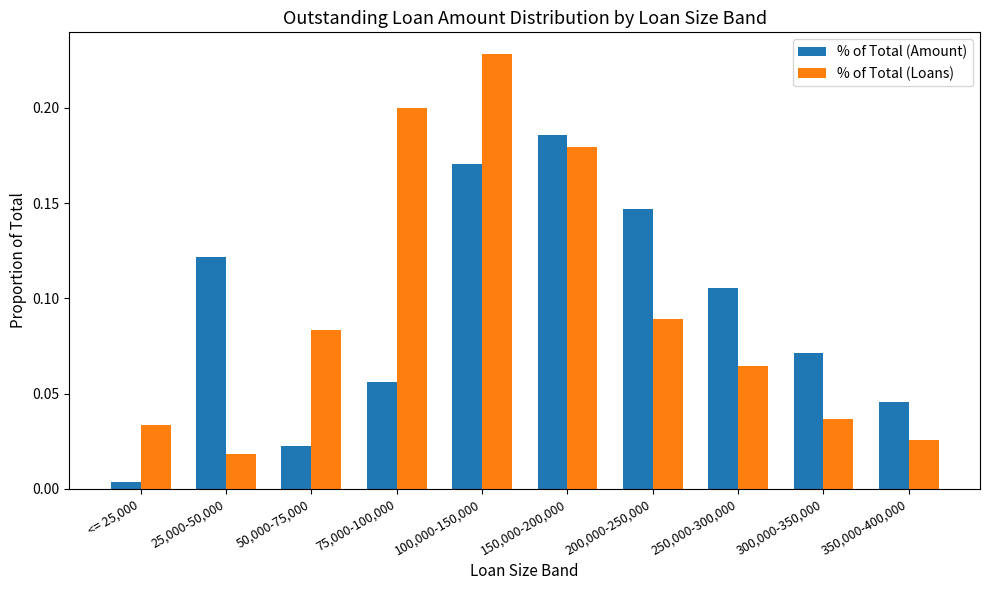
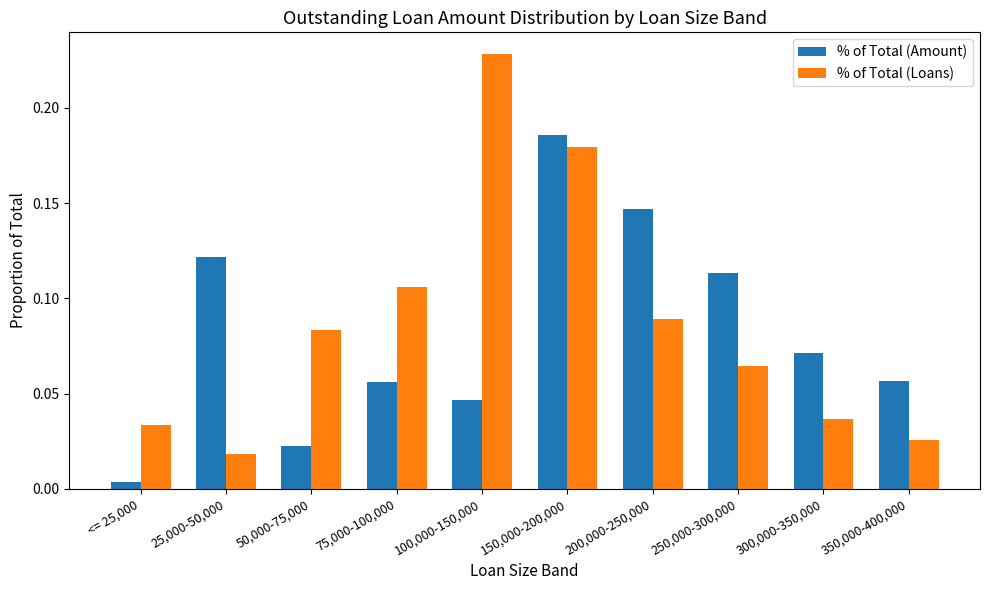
% of Total (Loans), 75,000-100,000: 0.200 -> 0.106
% of Total (Amount), 100,000-150,000: 0.170 -> 0.047
% of Total (Amount), 250,000-300,000: 0.106 -> 0.113
% of Total (Amount), 350,000-400,000: 0.045 -> 0.057
